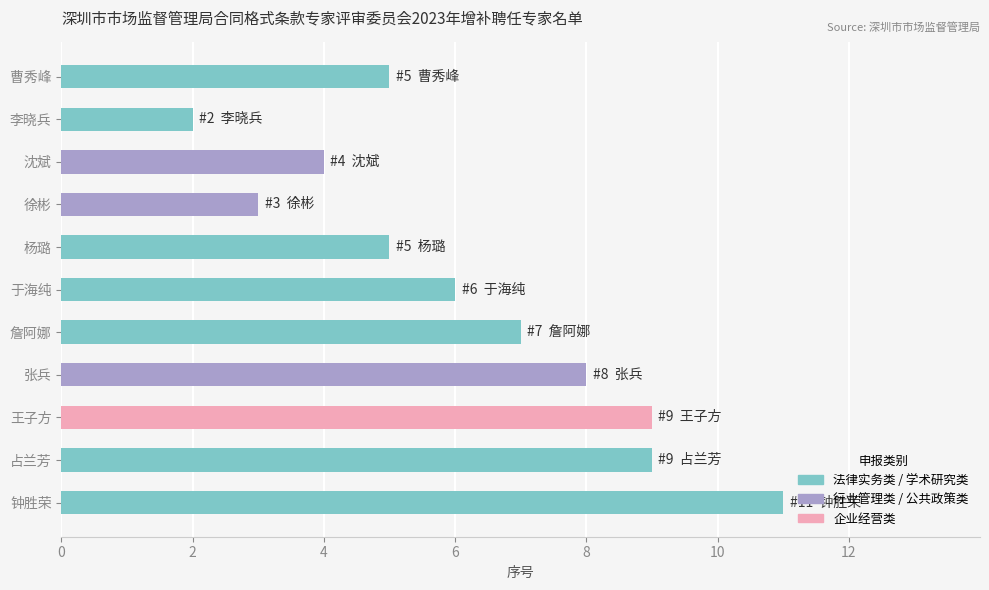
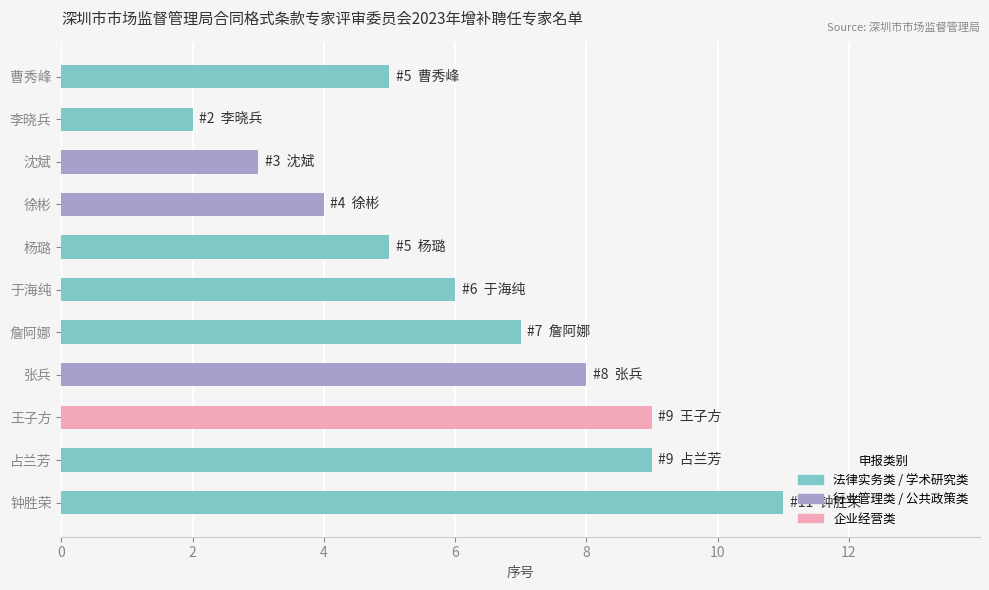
沈斌: 4 -> 3
徐彬: 3 -> 4
